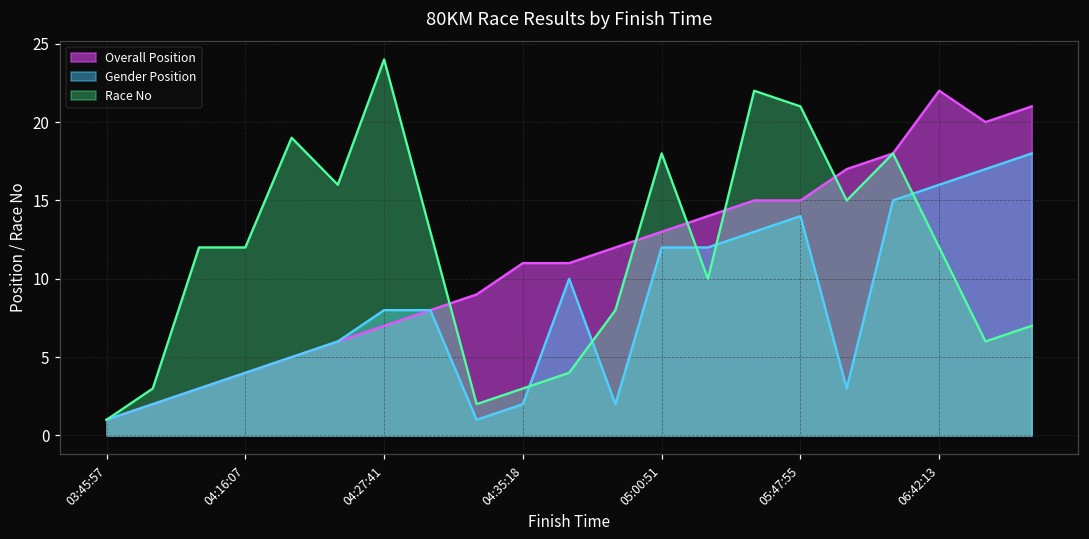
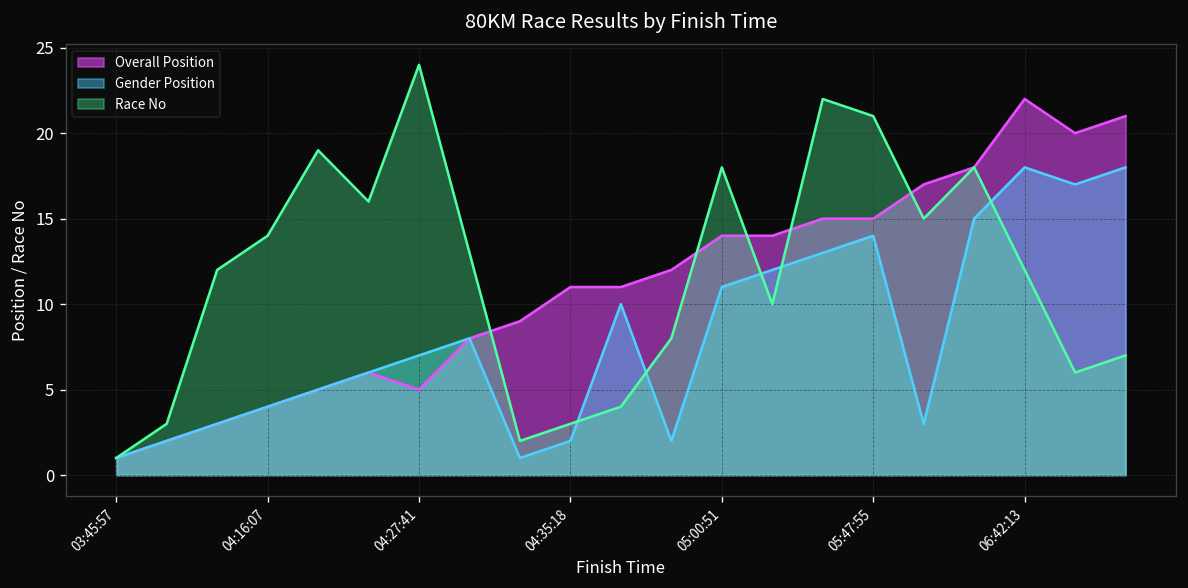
Race No, 04:16:07: 12 -> 14
Overall Position, 04:27:41: 7 -> 5
Gender Position, 04:27:41: 8 -> 7
Overall Position, 05:00:51: 13 -> 14
Gender Position, 05:00:51: 12 -> 11
Gender Position, 06:42:13: 16 -> 18
